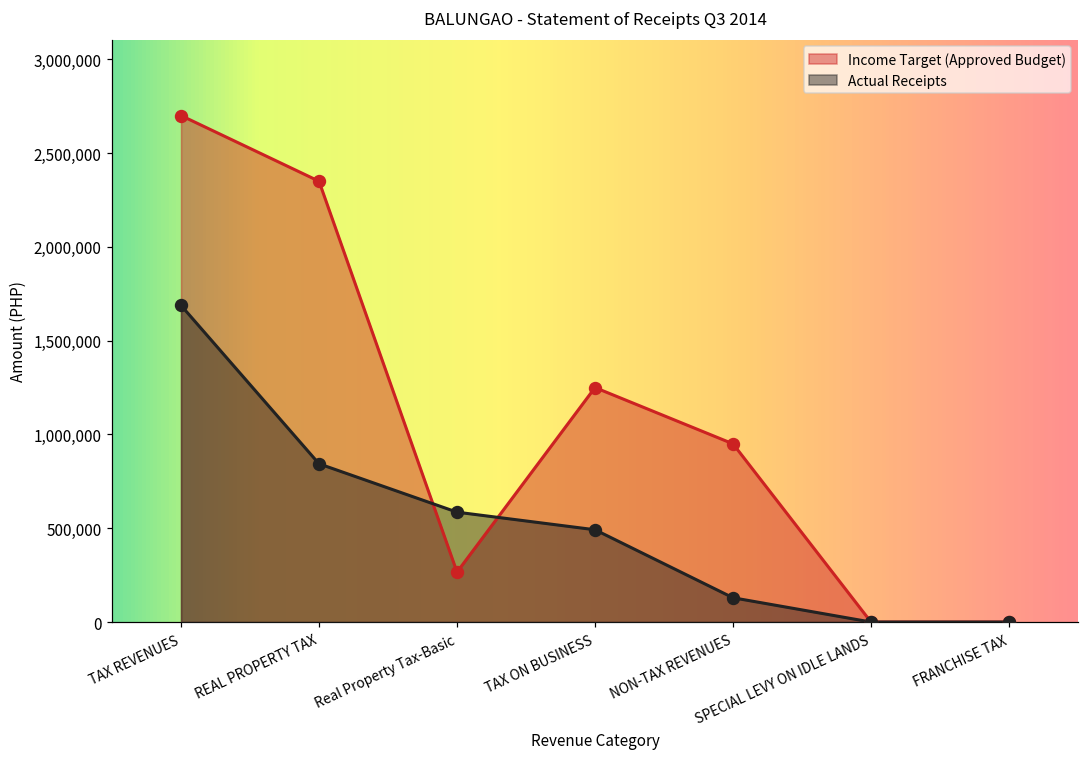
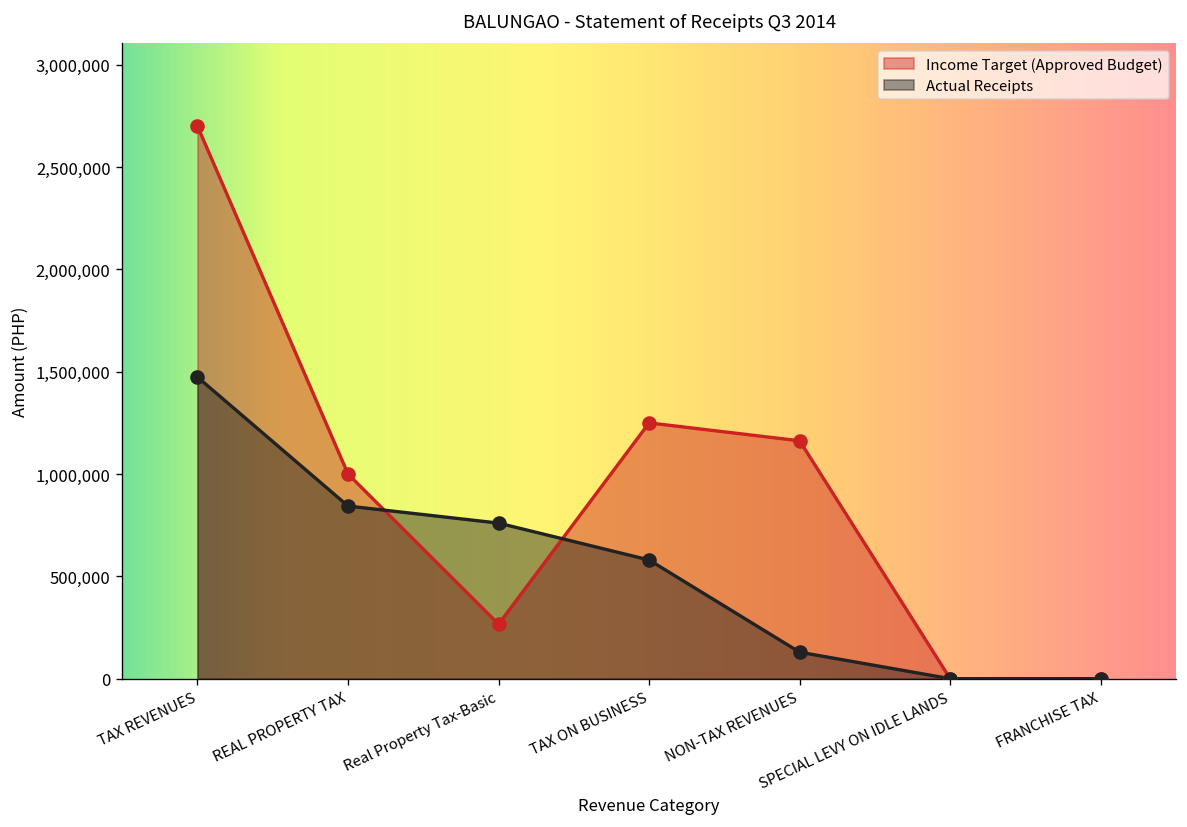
Actual Receipts, TAX REVENUES: 1,690,000 -> 1,470,000
Income Target (Approved Budget), REAL PROPERTY TAX: 2,350,000 -> 1,000,000
Actual Receipts, Real Property Tax-Basic: 590,000 -> 760,000
Actual Receipts, TAX ON BUSINESS: 490,000 -> 580,000
Income Target (Approved Budget), NON-TAX REVENUES: 950,000 -> 1,160,000
